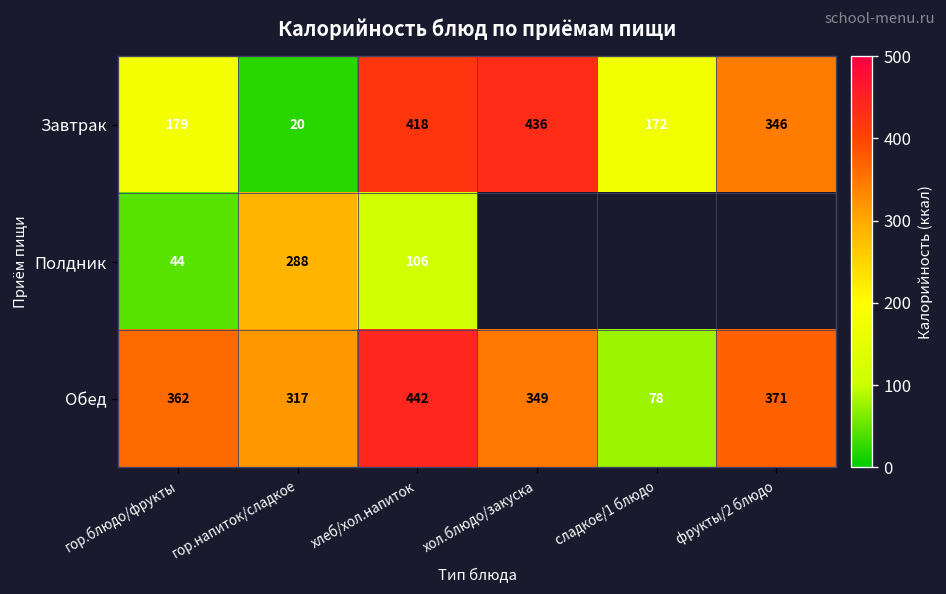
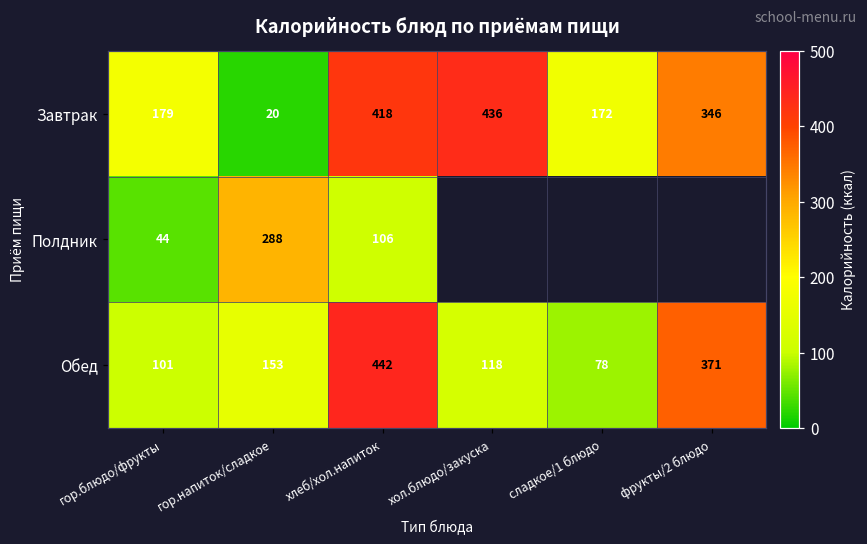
Обед, гор.блюдо/фрукты: 362 -> 101
Обед, гор.напиток/сладкое: 317 -> 153
Обед, хол.блюдо/закуска: 349 -> 118
